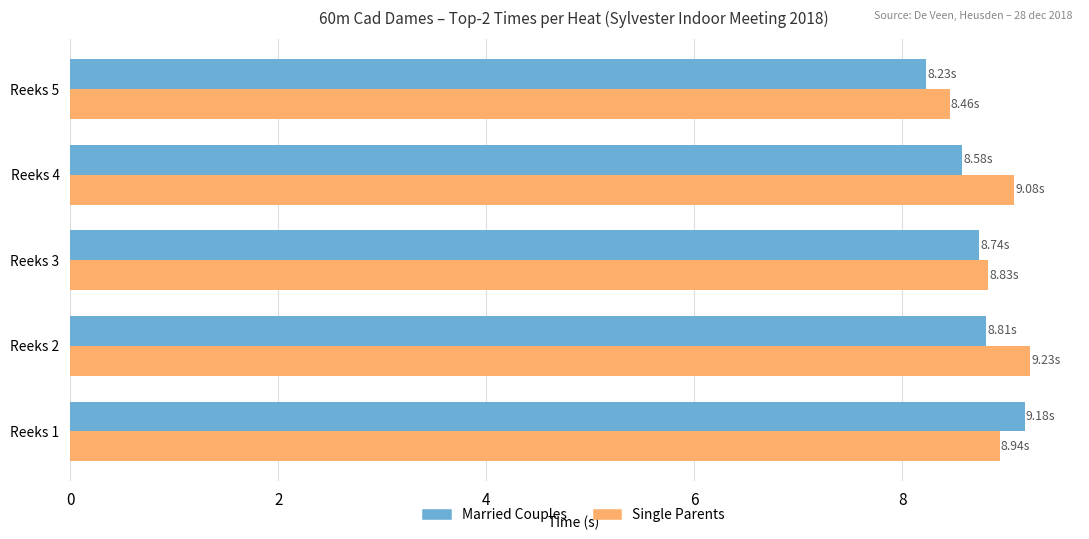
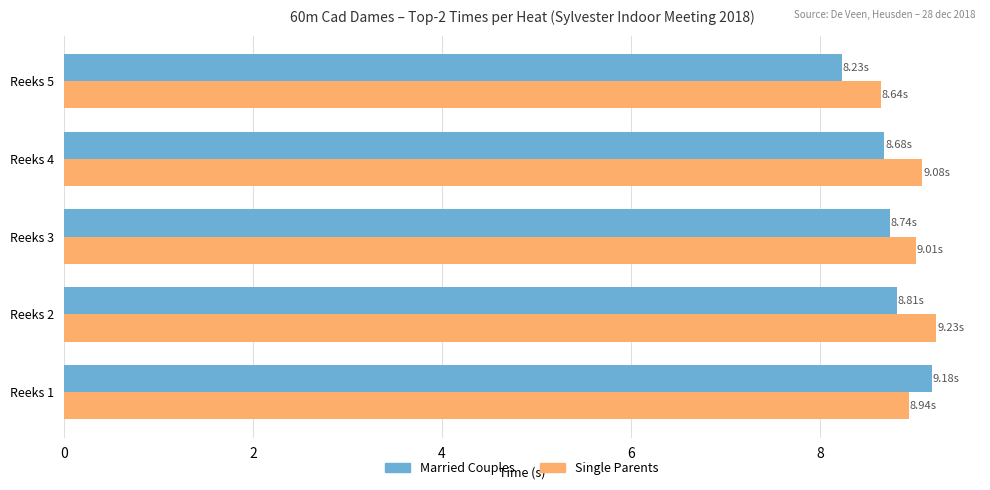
Single Parents, Reeks 5: 8.46s -> 8.64s
Married Couples, Reeks 4: 8.58s -> 8.68s
Single Parents, Reeks 3: 8.83s -> 9.01s
